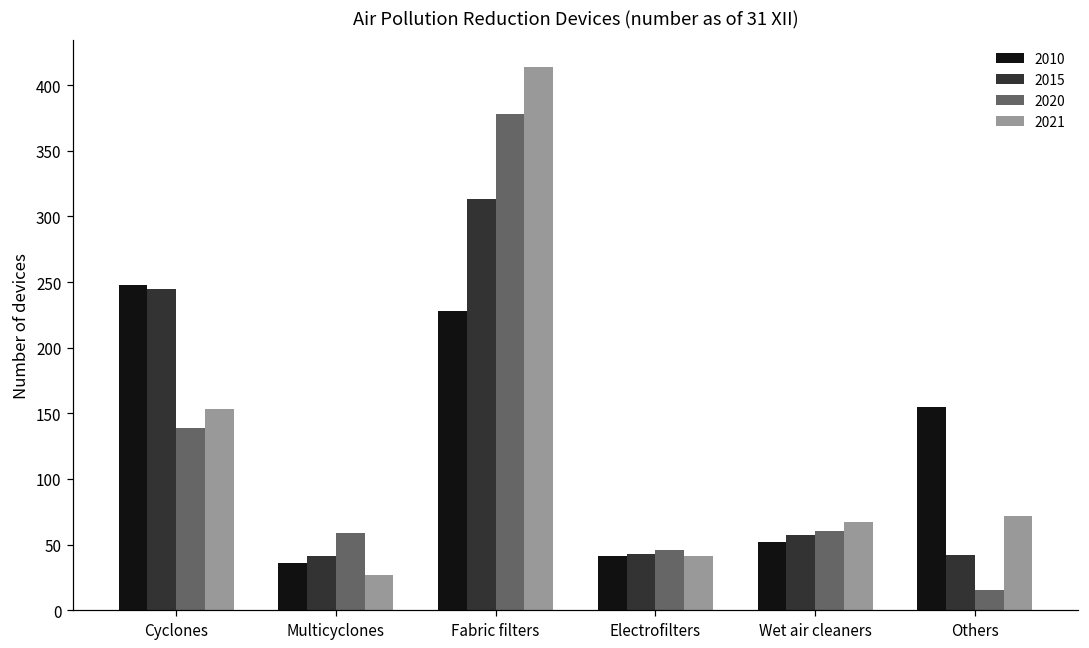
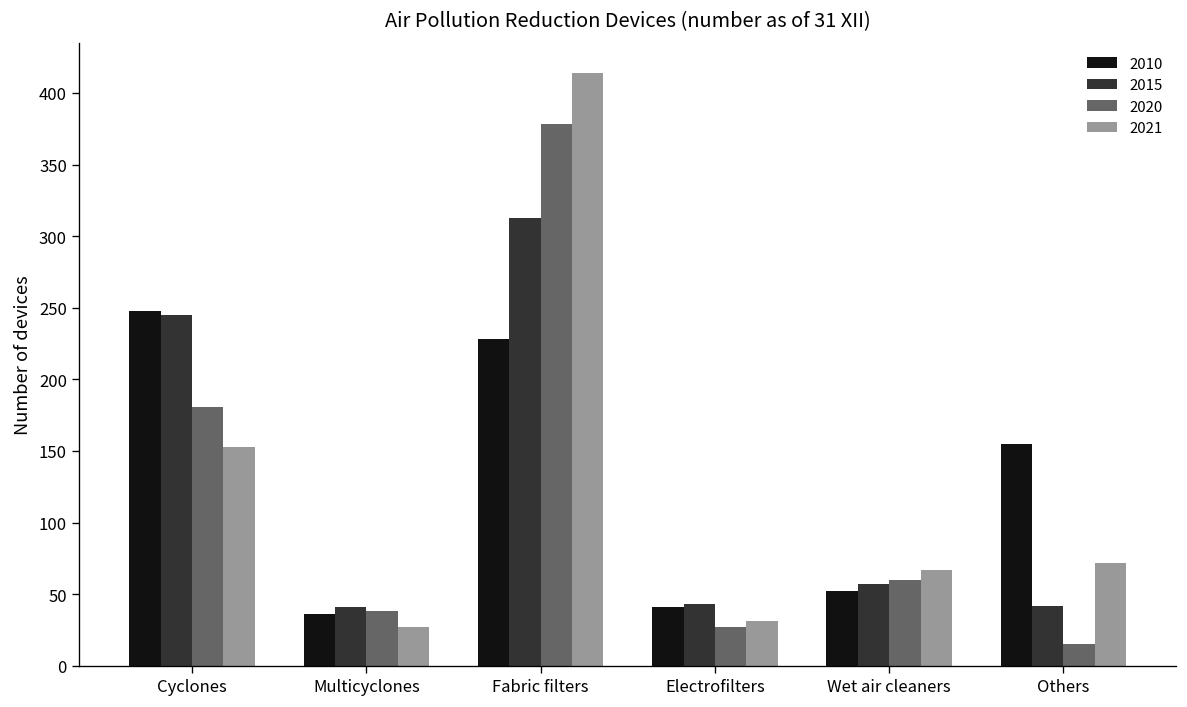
2020, Cyclones: 139 -> 181
2020, Multicyclones: 59 -> 38
2020, Electrofilters: 46 -> 27
2021, Electrofilters: 41 -> 31
